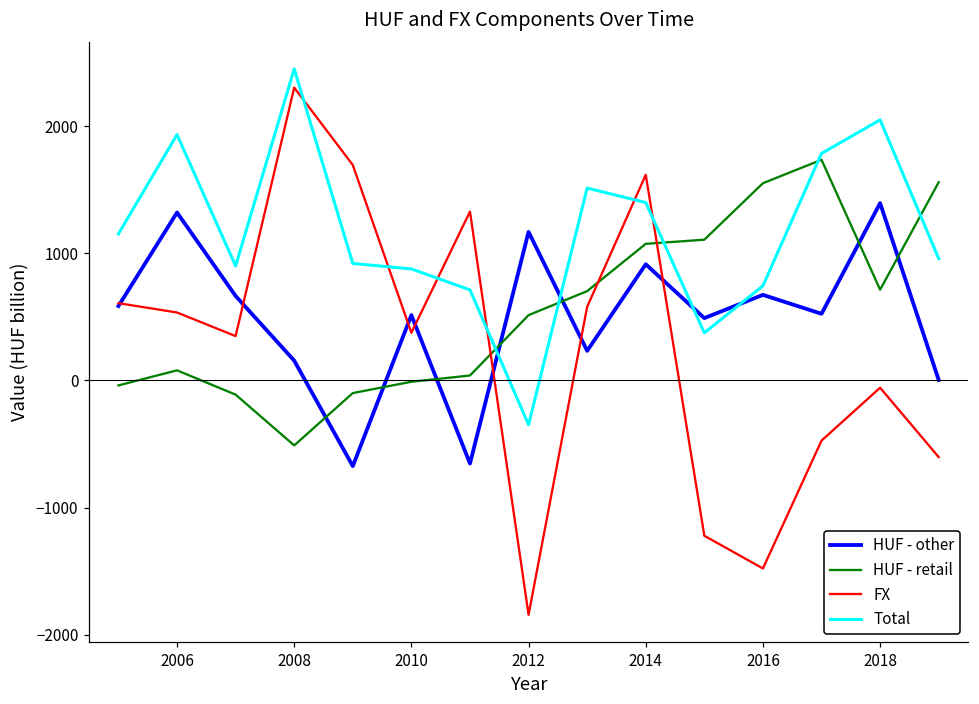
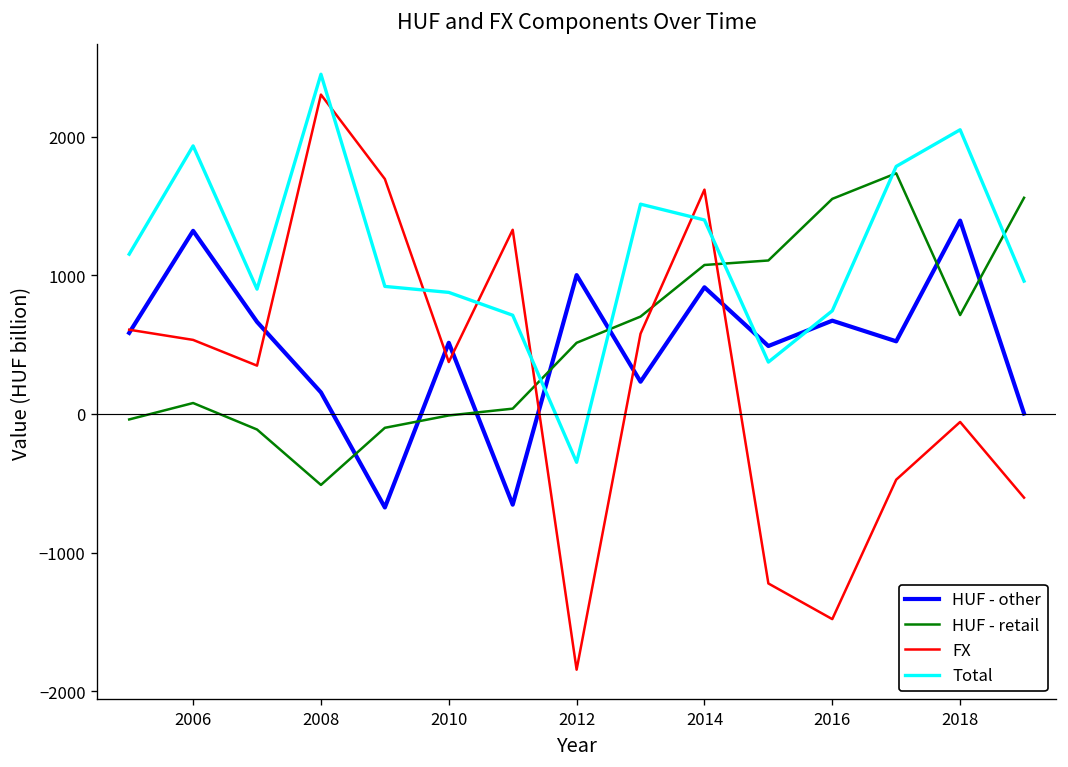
HUF - other, 2012: 1170 -> 1000
